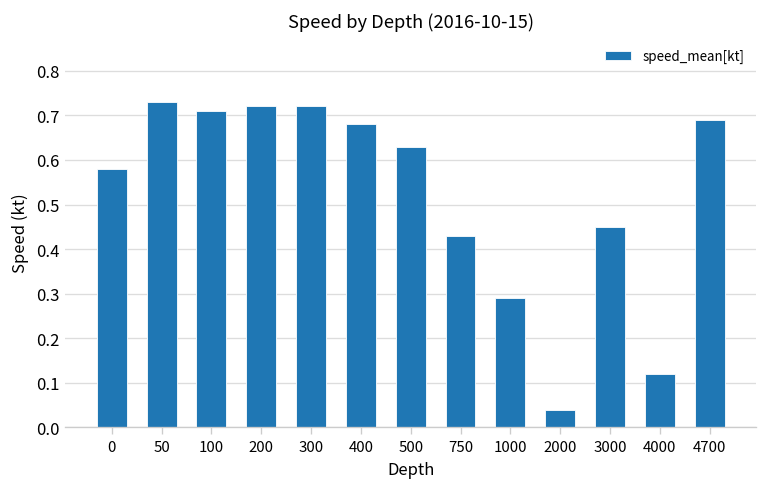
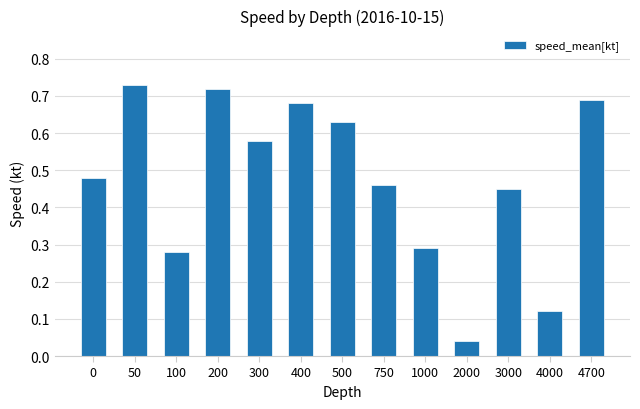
0: 0.58 -> 0.48
100: 0.71 -> 0.28
300: 0.72 -> 0.58
750: 0.43 -> 0.46
